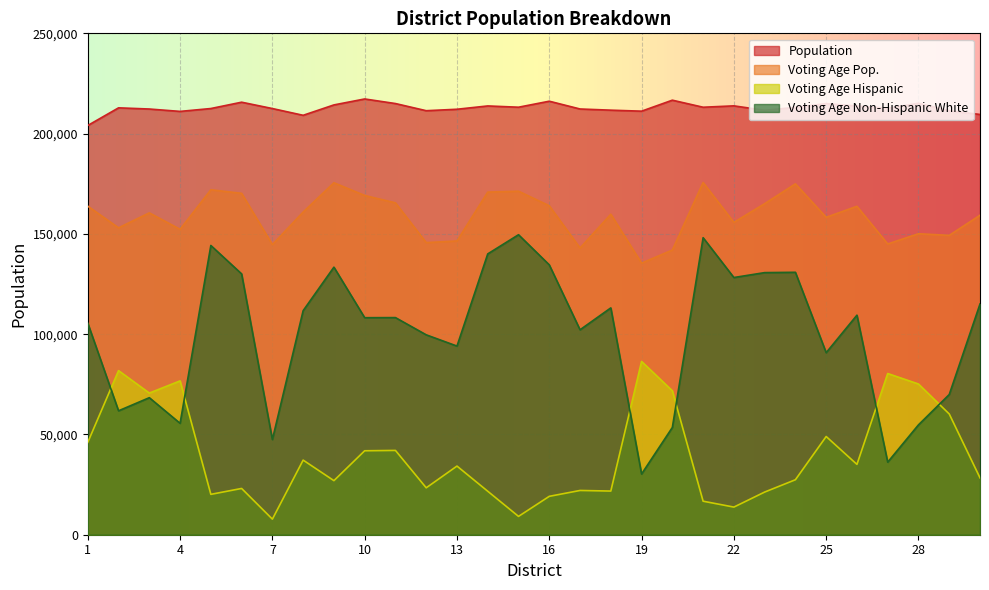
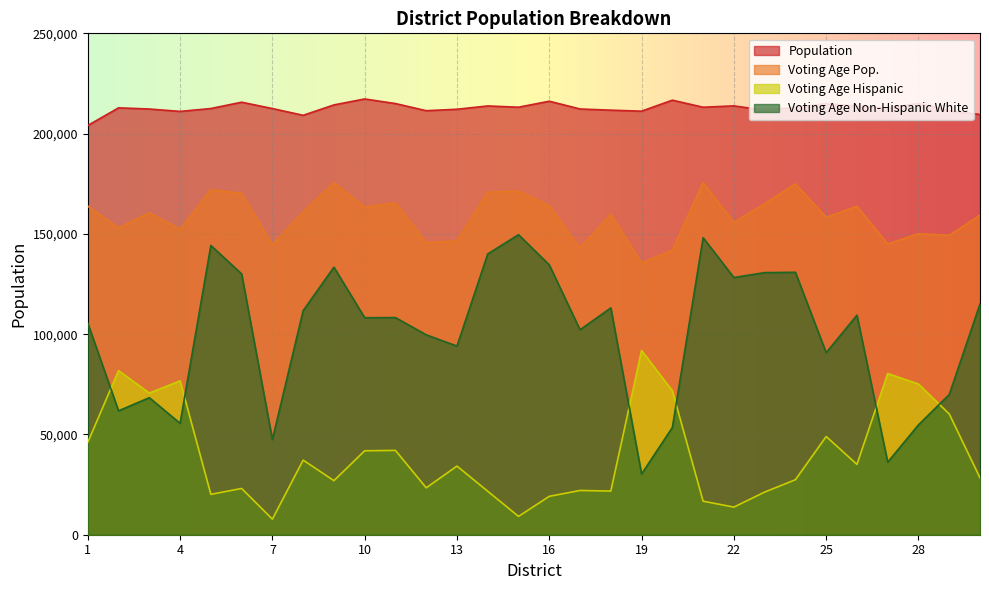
Voting Age Pop., 10: 169,000 -> 163,000
Voting Age Hispanic, 19: 86,000 -> 92,000
